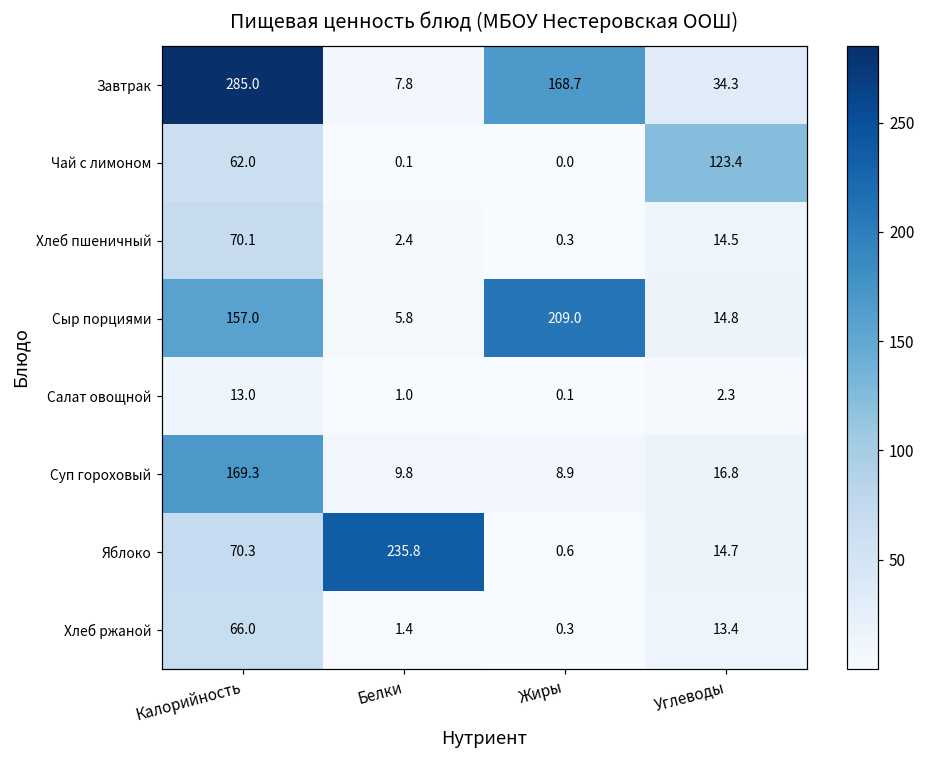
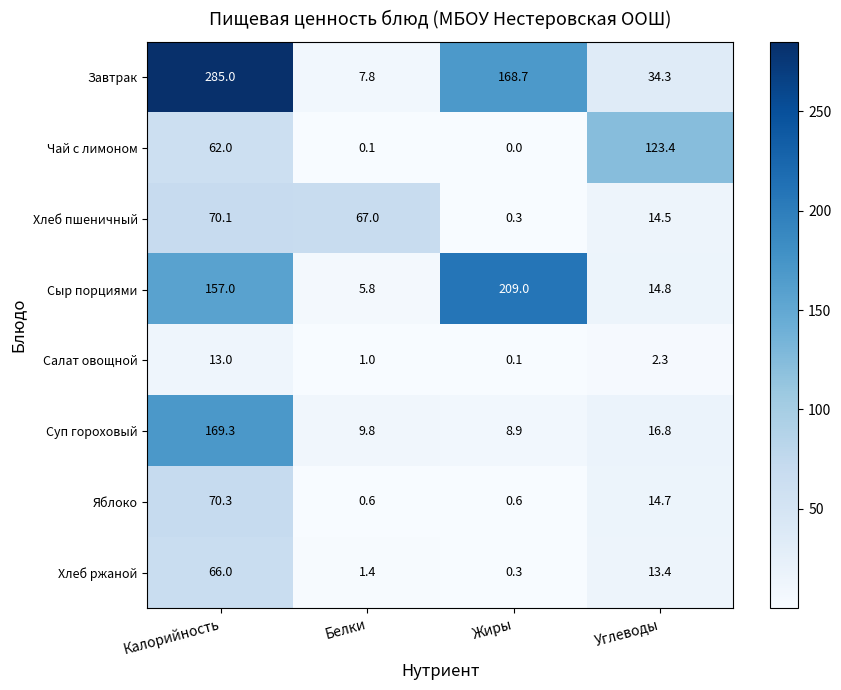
Хлеб пшеничный, Белки: 2.4 -> 67.0
Яблоко, Белки: 235.8 -> 0.6
